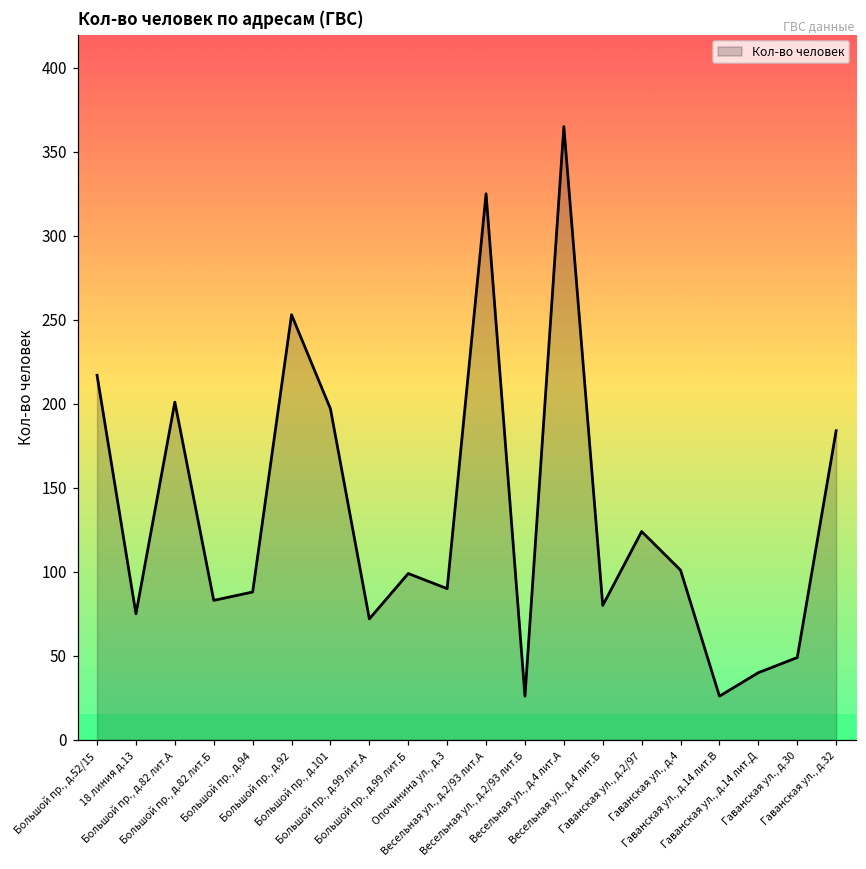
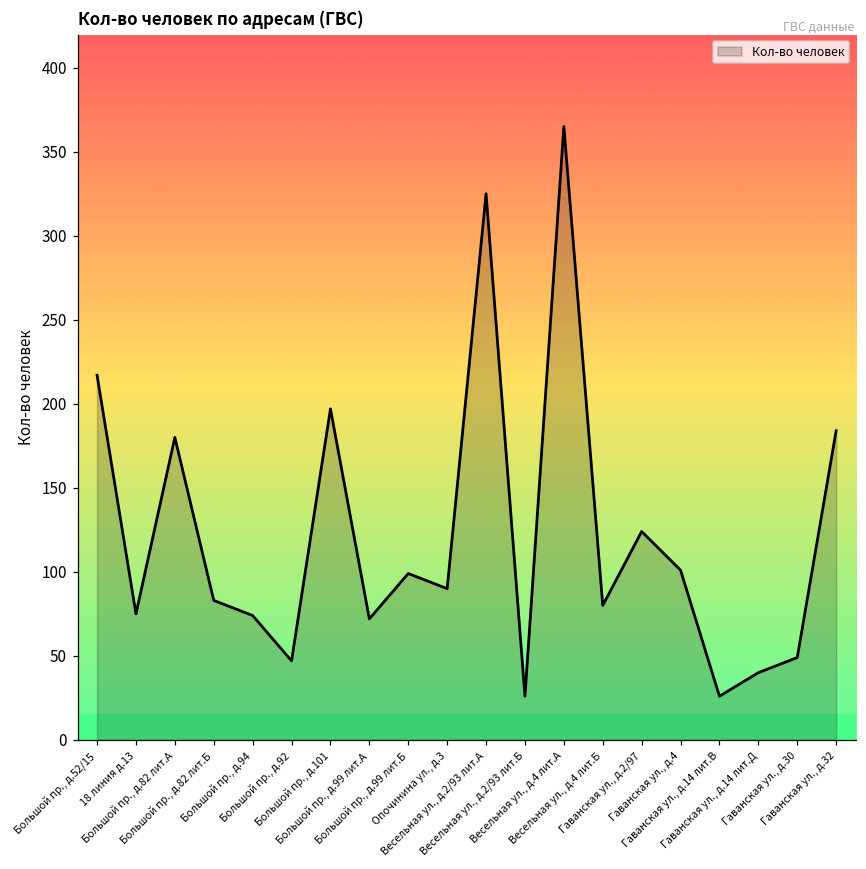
Большой пр., д.82 лит.А: 201 -> 180
Большой пр., д.94: 88 -> 74
Большой пр., д.92: 253 -> 47
